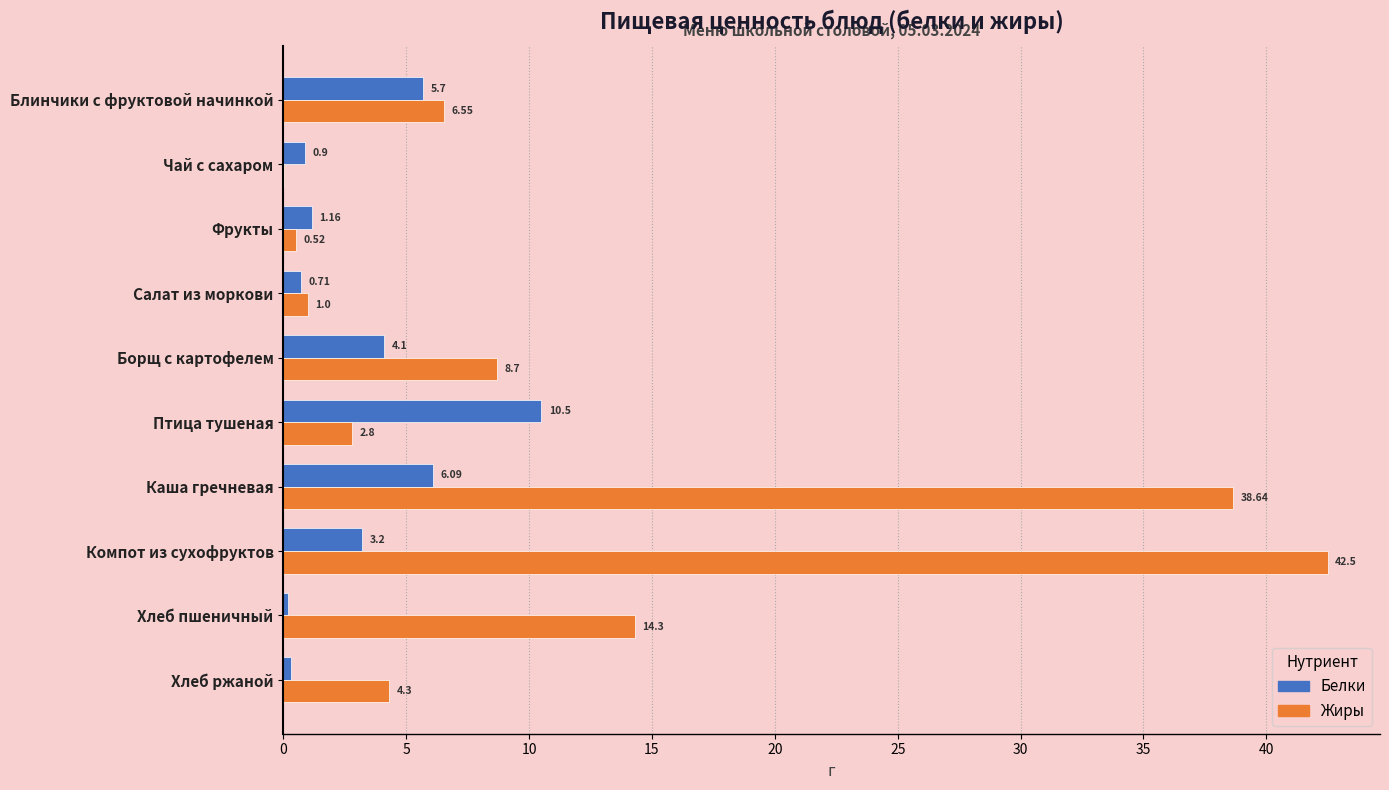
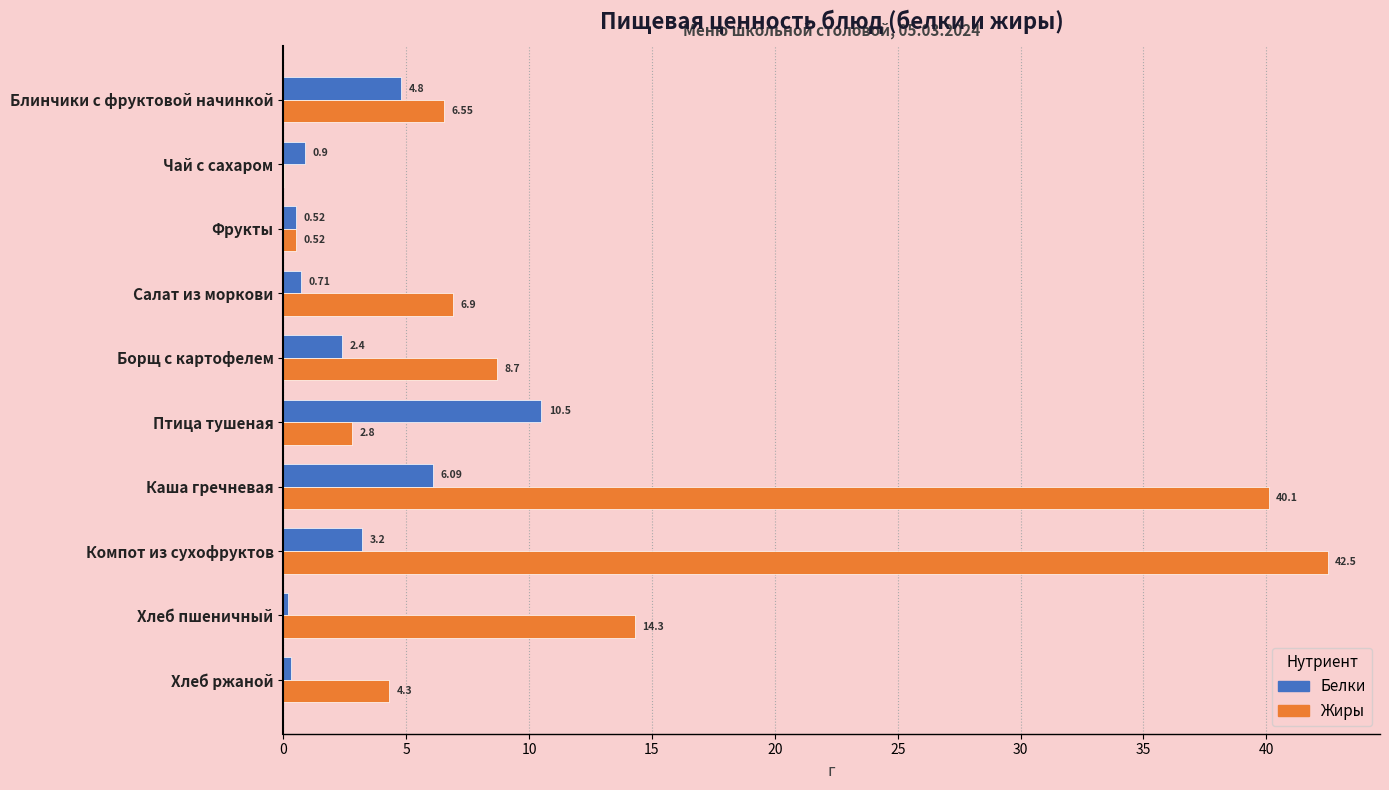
Белки, Блинчики с фруктовой начинкой: 5.7 -> 4.8
Белки, Фрукты: 1.16 -> 0.52
Жиры, Салат из моркови: 1.0 -> 6.9
Белки, Борщ с картофелем: 4.1 -> 2.4
Жиры, Каша гречневая: 38.64 -> 40.1
